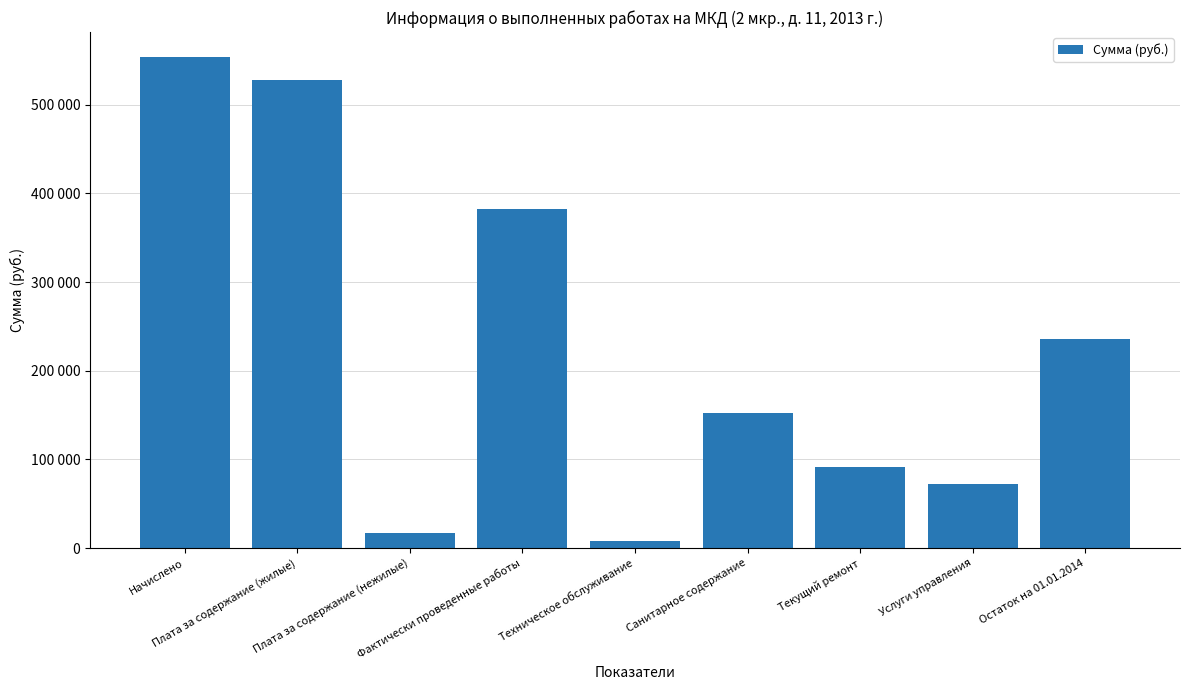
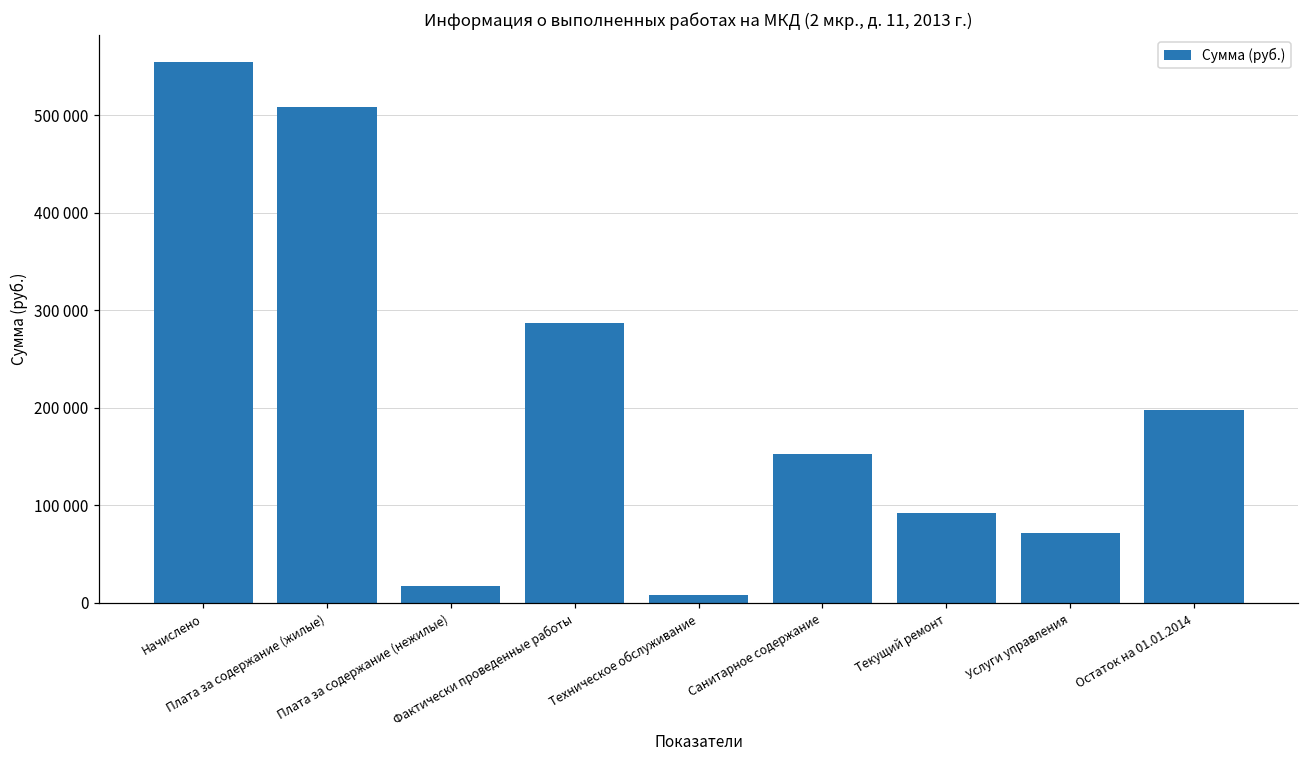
Плата за содержание (жилые): 530000 -> 510000
Фактически проведенные работы: 380000 -> 290000
Остаток на 01.01.2014: 240000 -> 200000
